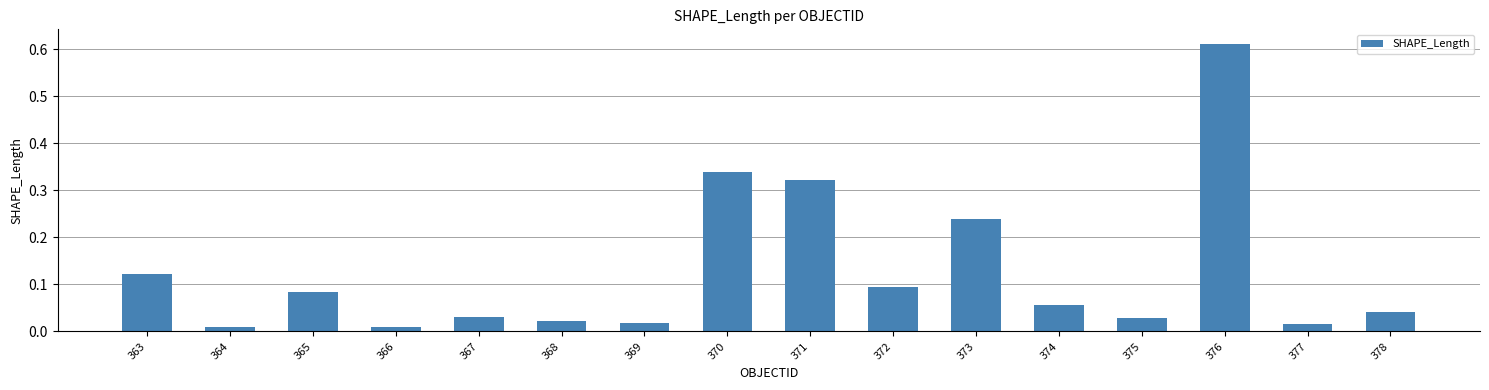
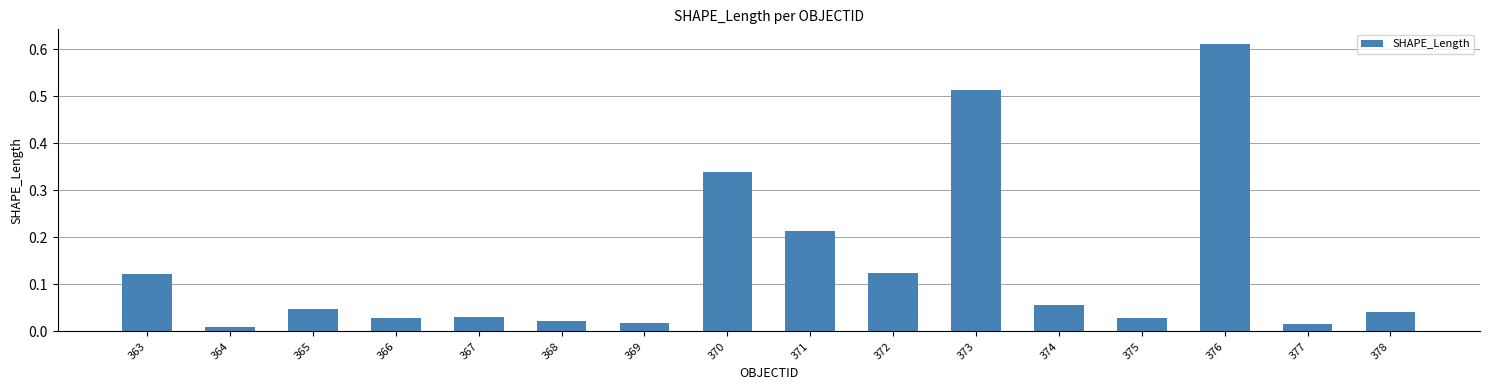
365: 0.08 -> 0.05
366: 0.01 -> 0.03
371: 0.32 -> 0.21
372: 0.09 -> 0.13
373: 0.24 -> 0.51
